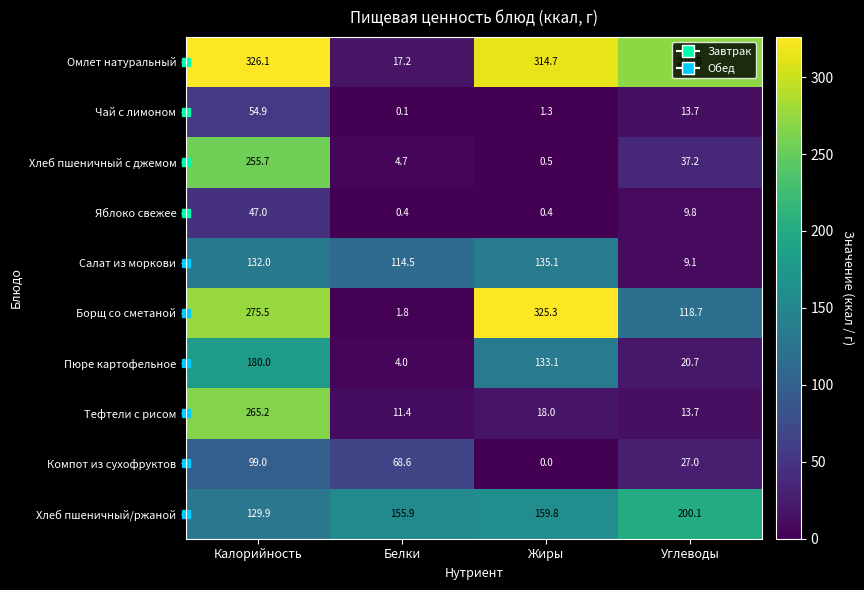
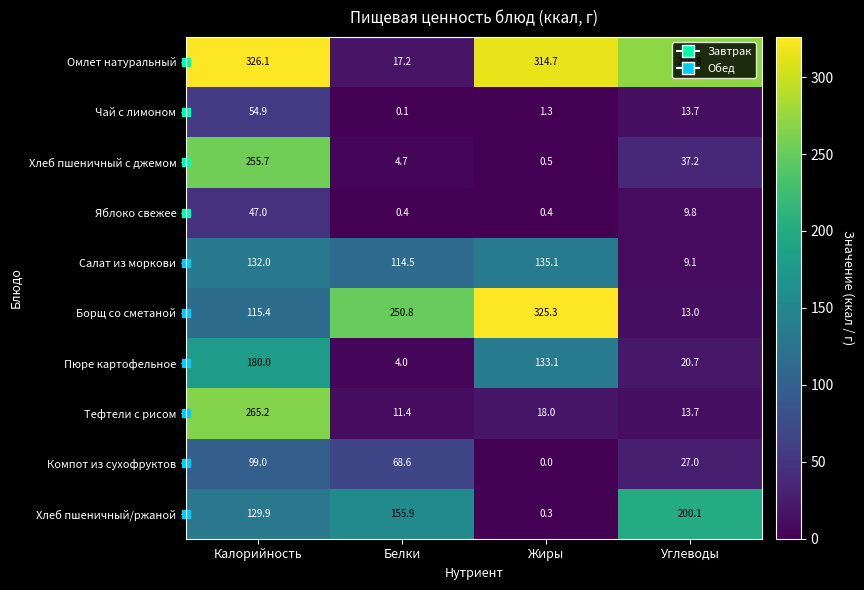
Борщ со сметаной, Калорийность: 275.5 -> 115.4
Борщ со сметаной, Белки: 1.8 -> 250.8
Борщ со сметаной, Углеводы: 118.7 -> 13.0
Хлеб пшеничный/ржаной, Жиры: 159.8 -> 0.3
